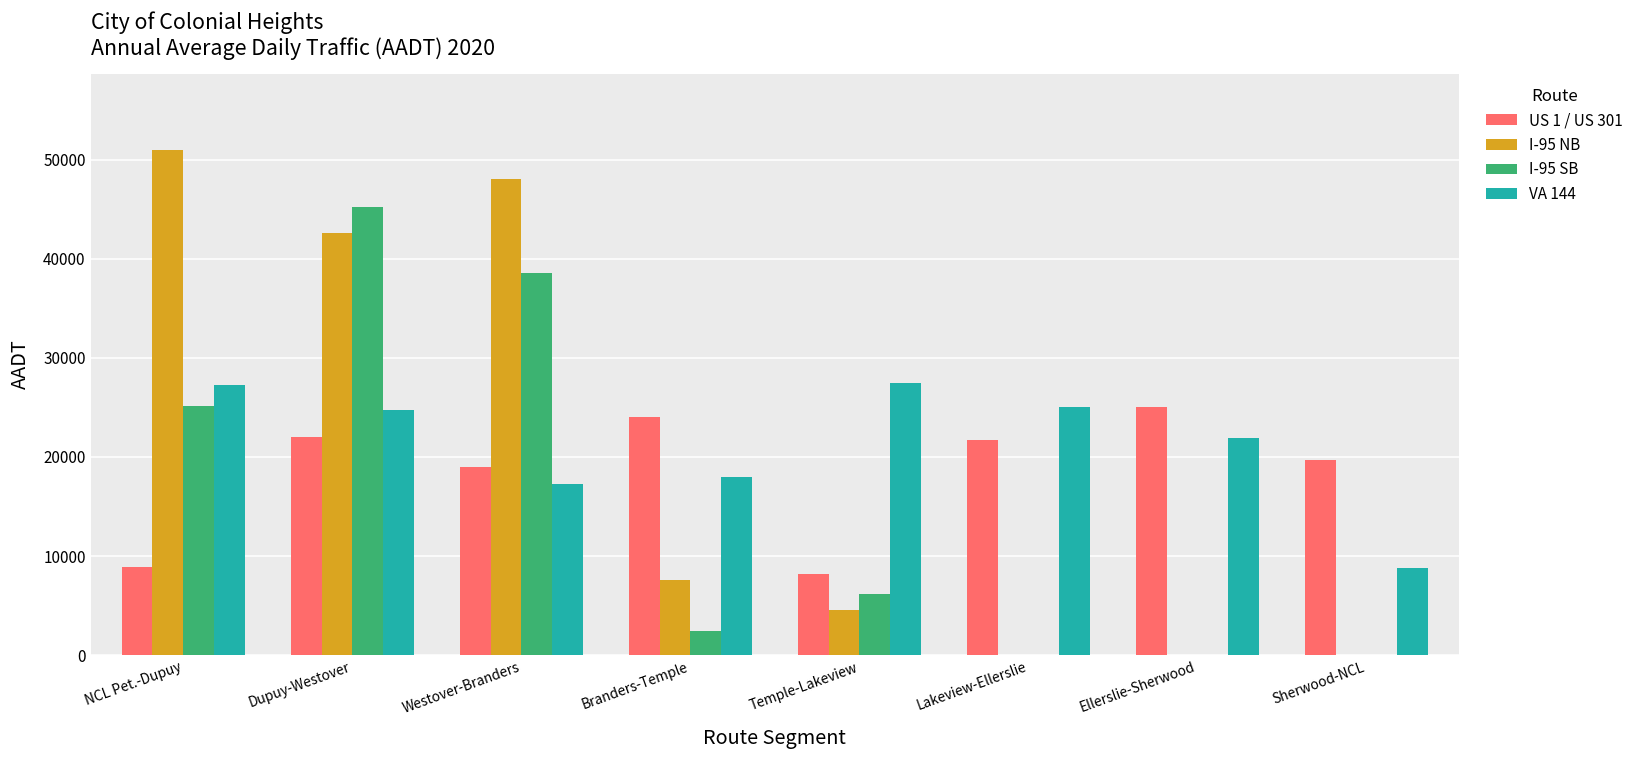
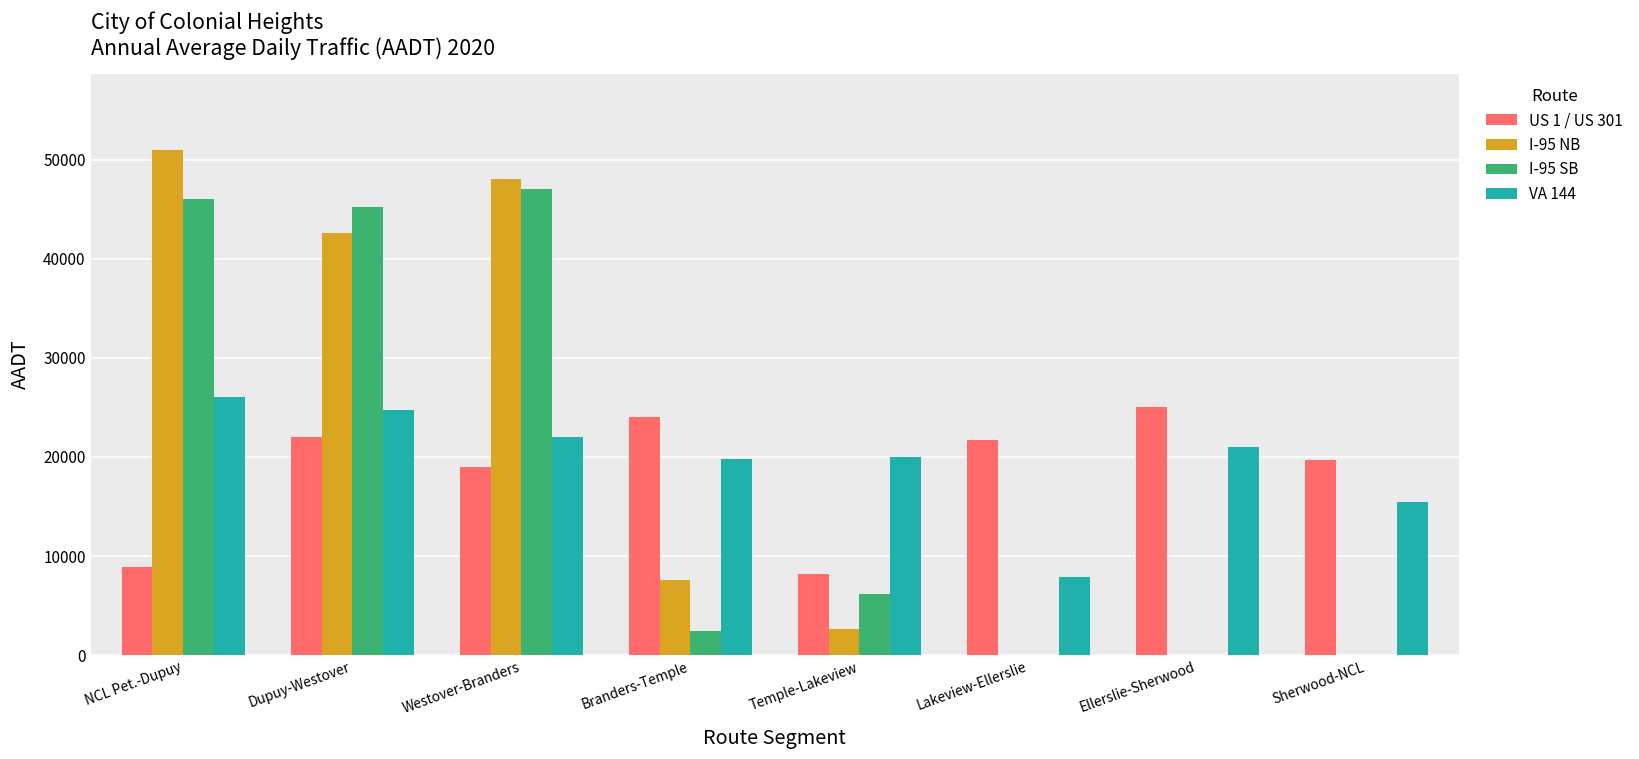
I-95 SB, NCL Pet.-Dupuy: 25000 -> 46000
VA 144, NCL Pet.-Dupuy: 27000 -> 26000
I-95 SB, Westover-Branders: 39000 -> 47000
VA 144, Westover-Branders: 17000 -> 22000
VA 144, Branders-Temple: 18000 -> 20000
I-95 NB, Temple-Lakeview: 5000 -> 3000
VA 144, Temple-Lakeview: 27000 -> 20000
VA 144, Lakeview-Ellerslie: 25000 -> 8000
VA 144, Ellerslie-Sherwood: 22000 -> 21000
VA 144, Sherwood-NCL: 9000 -> 15000
